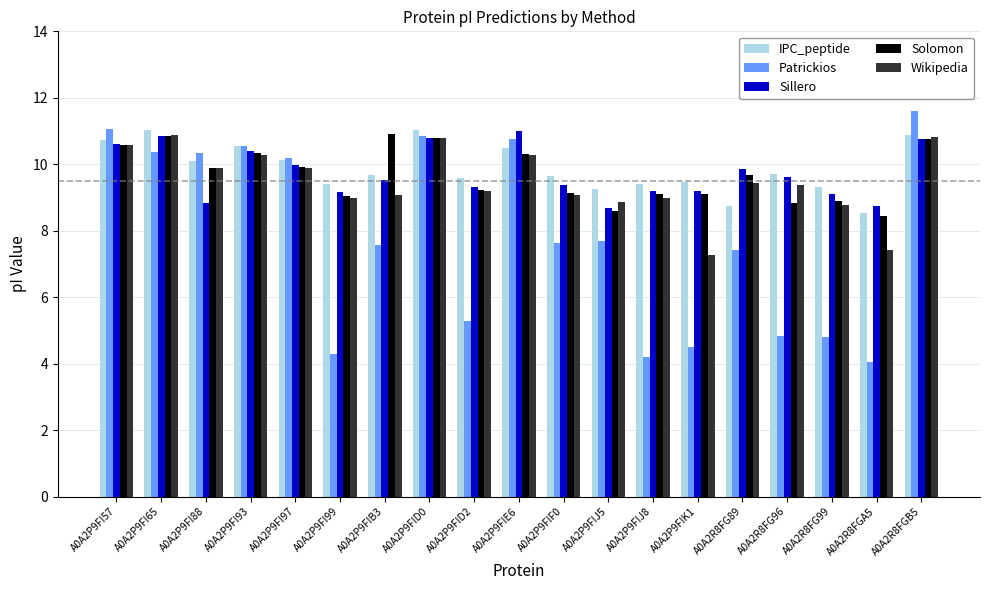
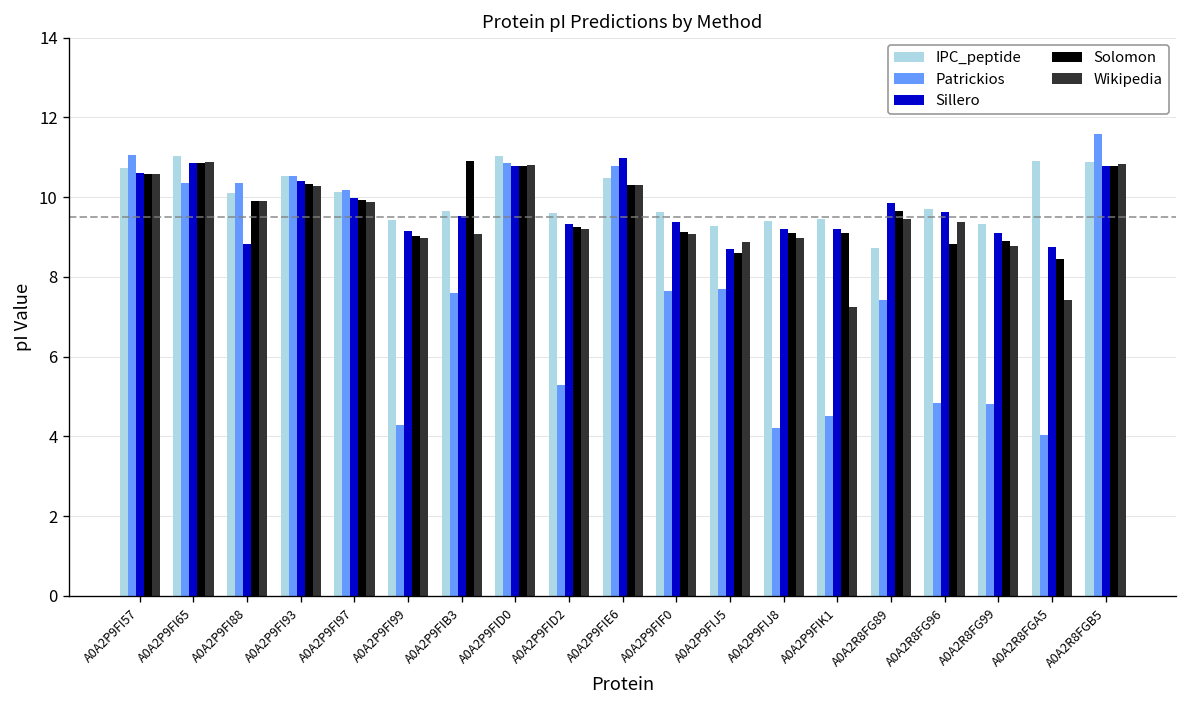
IPC_peptide, A0A2R8FGA5: 8.5 -> 10.9
